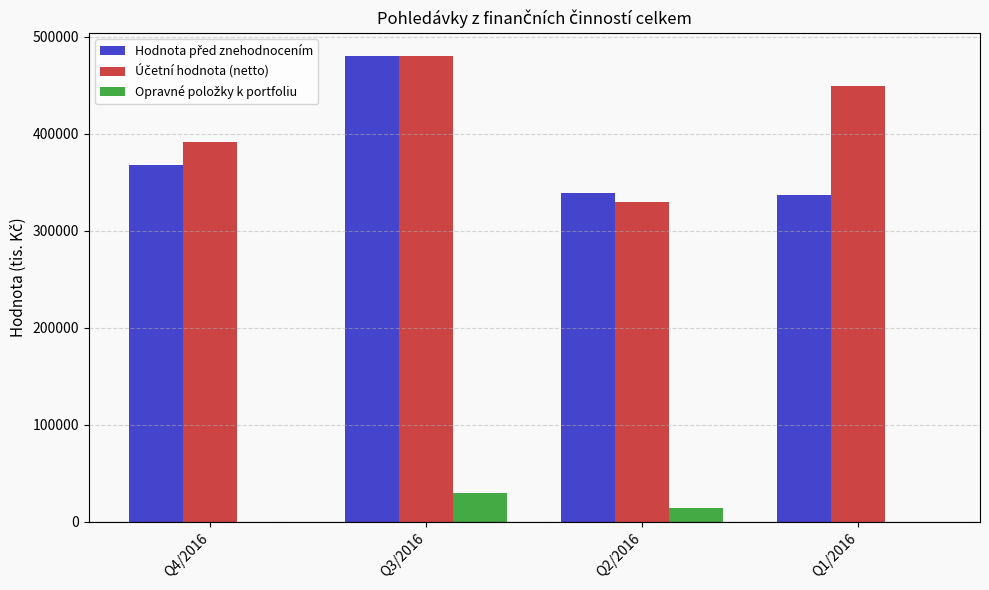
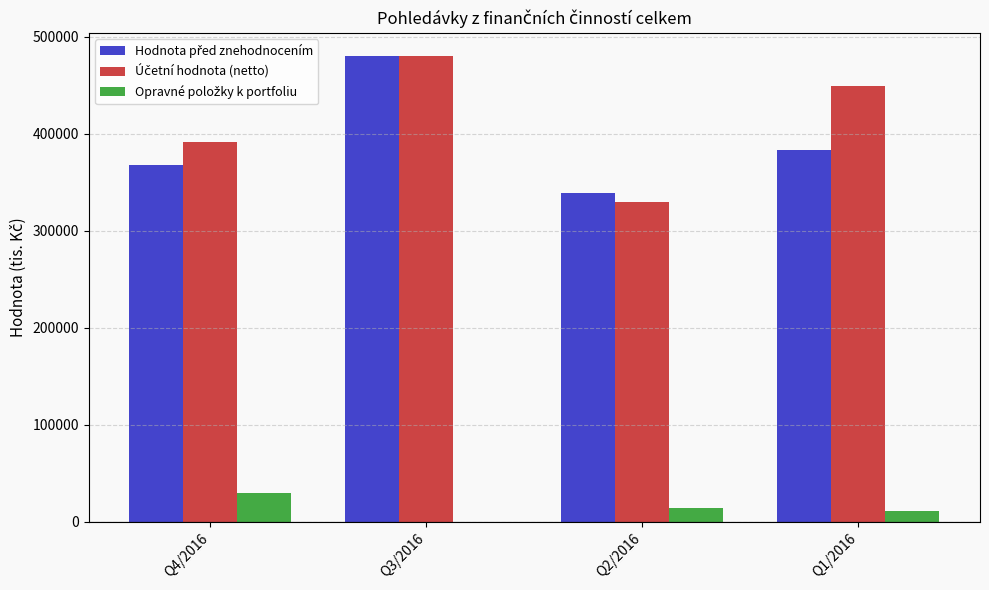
Opravné položky k portfoliu, Q4/2016: 0 -> 30000
Opravné položky k portfoliu, Q3/2016: 30000 -> 0
Hodnota před znehodnocením, Q1/2016: 340000 -> 380000
Opravné položky k portfoliu, Q1/2016: 0 -> 10000
